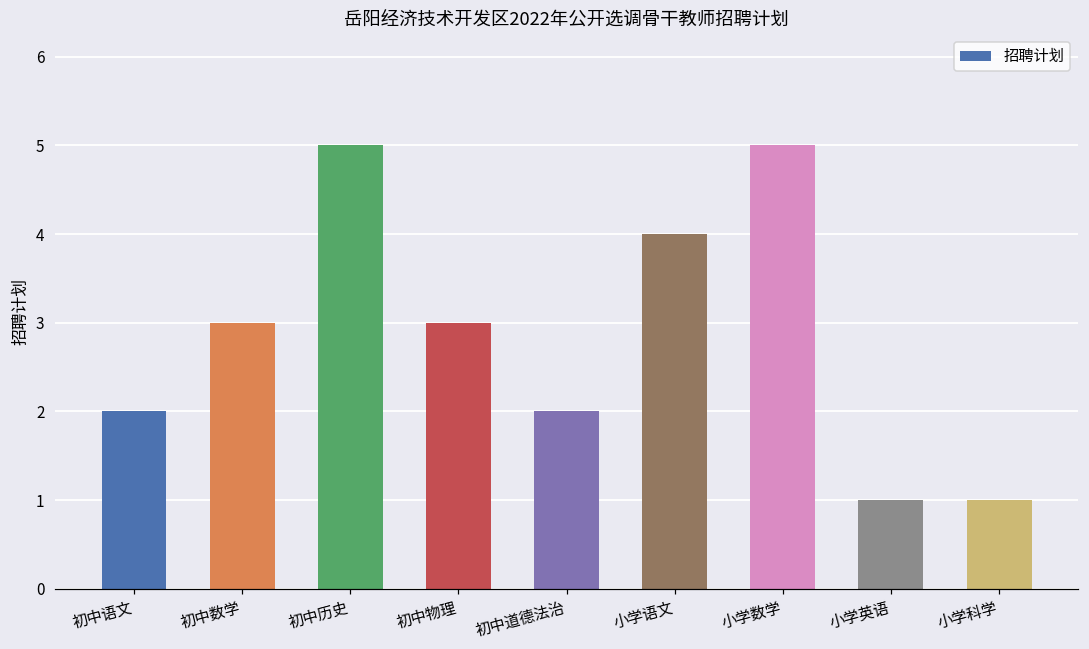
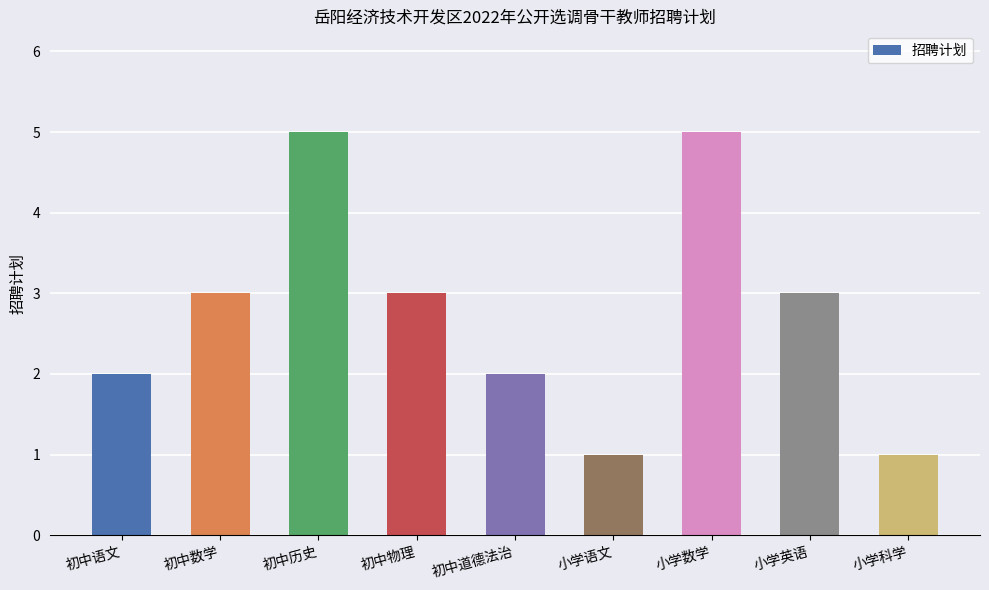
小学语文: 4 -> 1
小学英语: 1 -> 3
